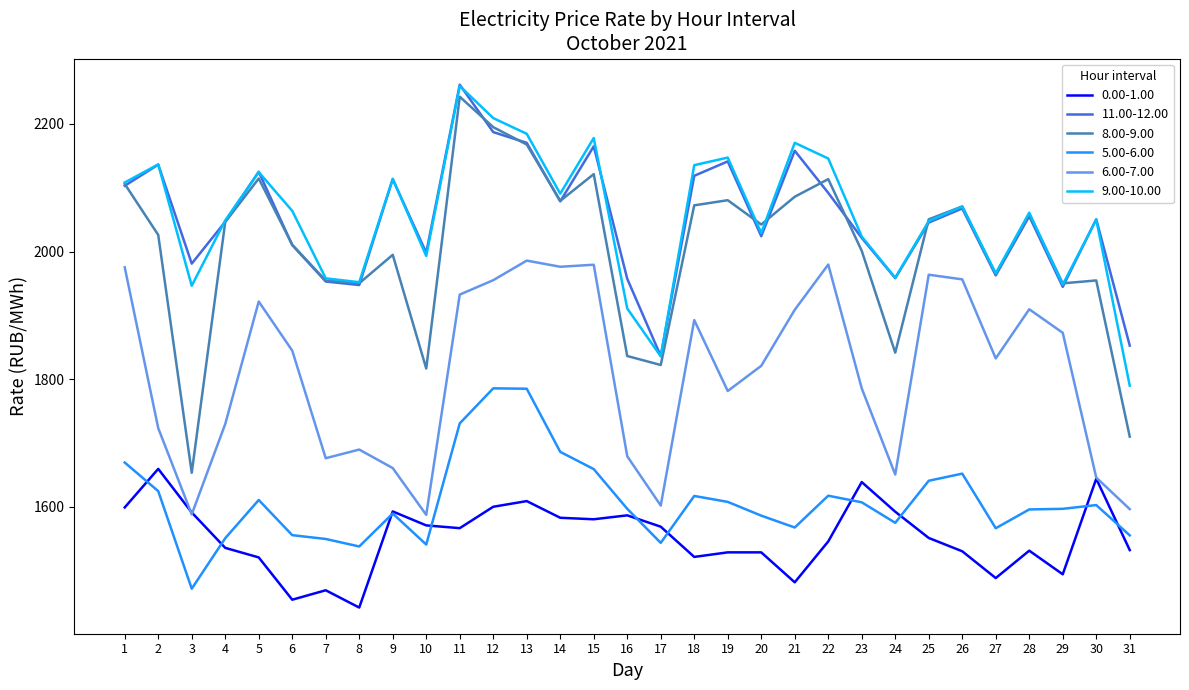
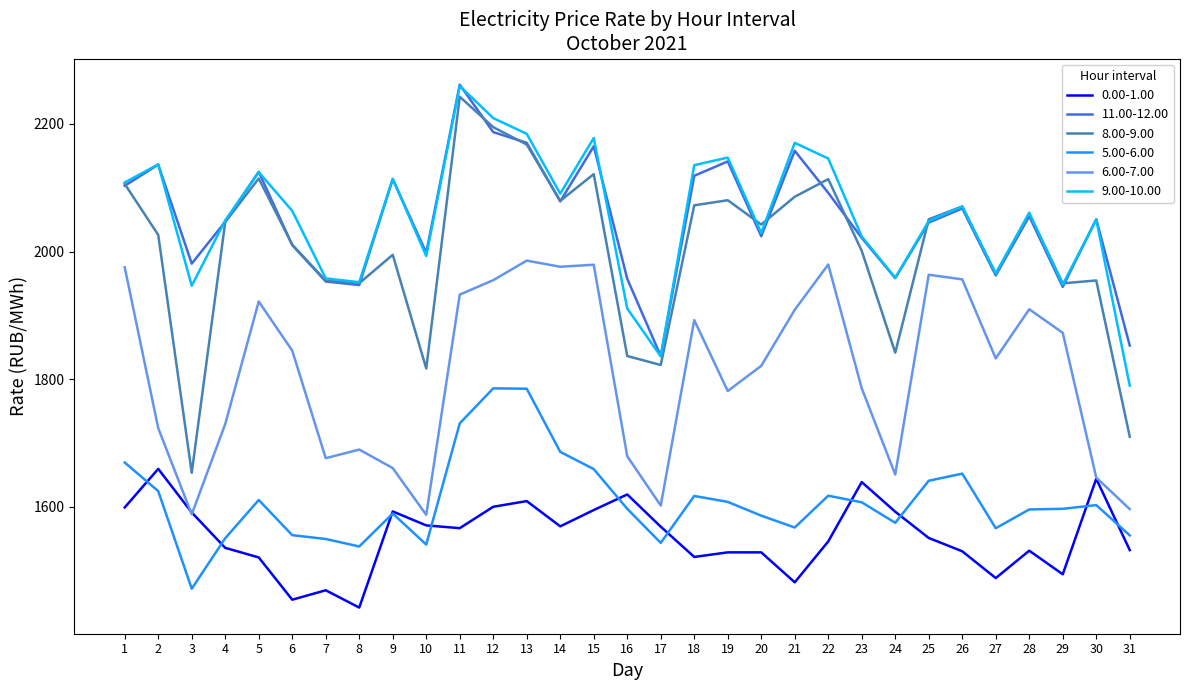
0.00-1.00, 14: 1580 -> 1570
0.00-1.00, 15: 1580 -> 1590
0.00-1.00, 16: 1590 -> 1620
